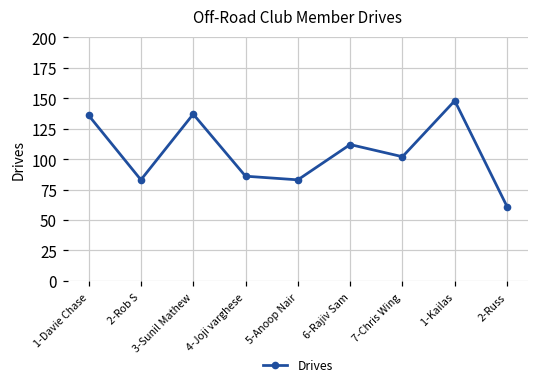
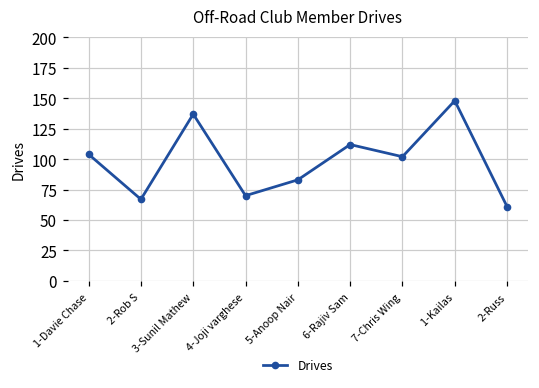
1-Davie Chase: 136 -> 104
2-Rob S: 83 -> 67
4-Joji varghese: 86 -> 70
